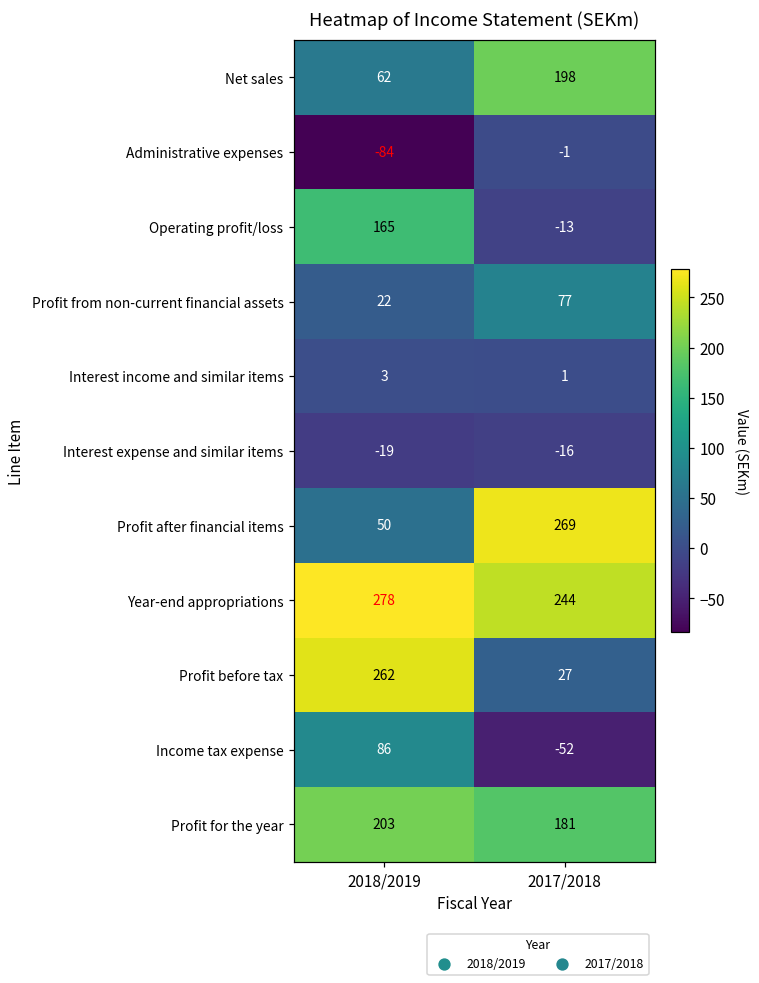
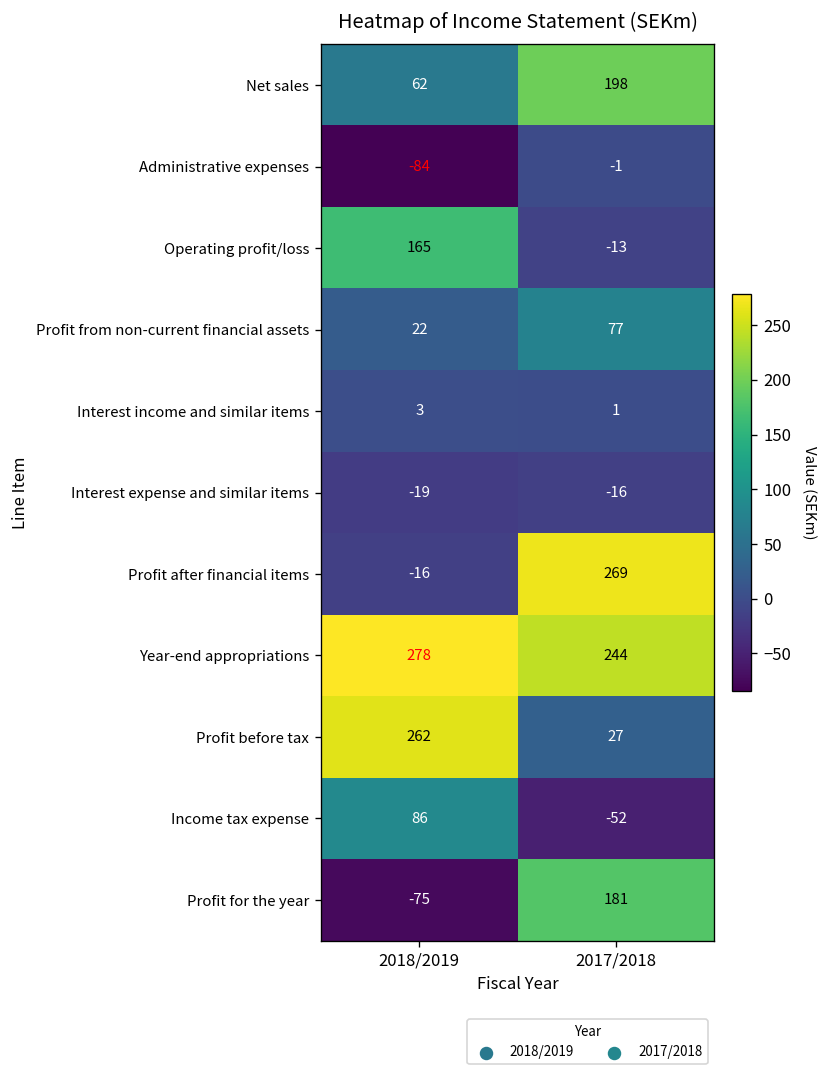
Profit after financial items, 2018/2019: 50 -> -16
Profit for the year, 2018/2019: 203 -> -75
